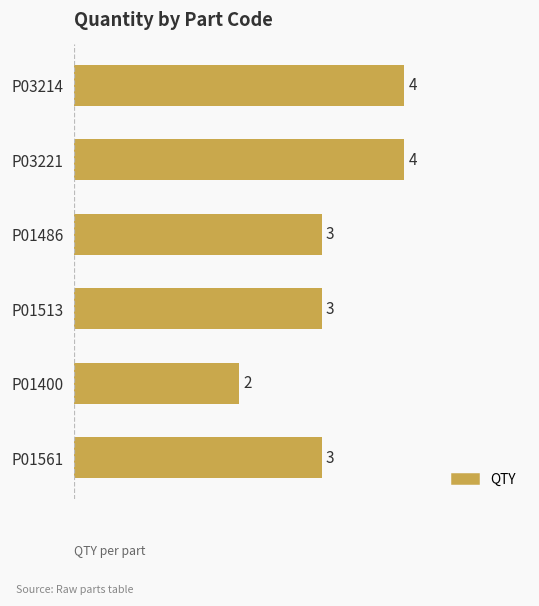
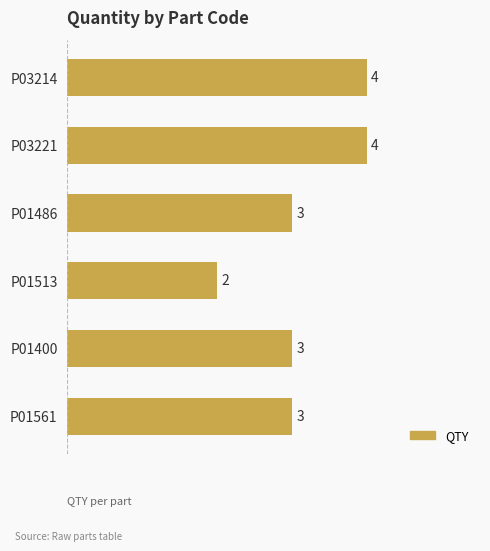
P01513: 3 -> 2
P01400: 2 -> 3
